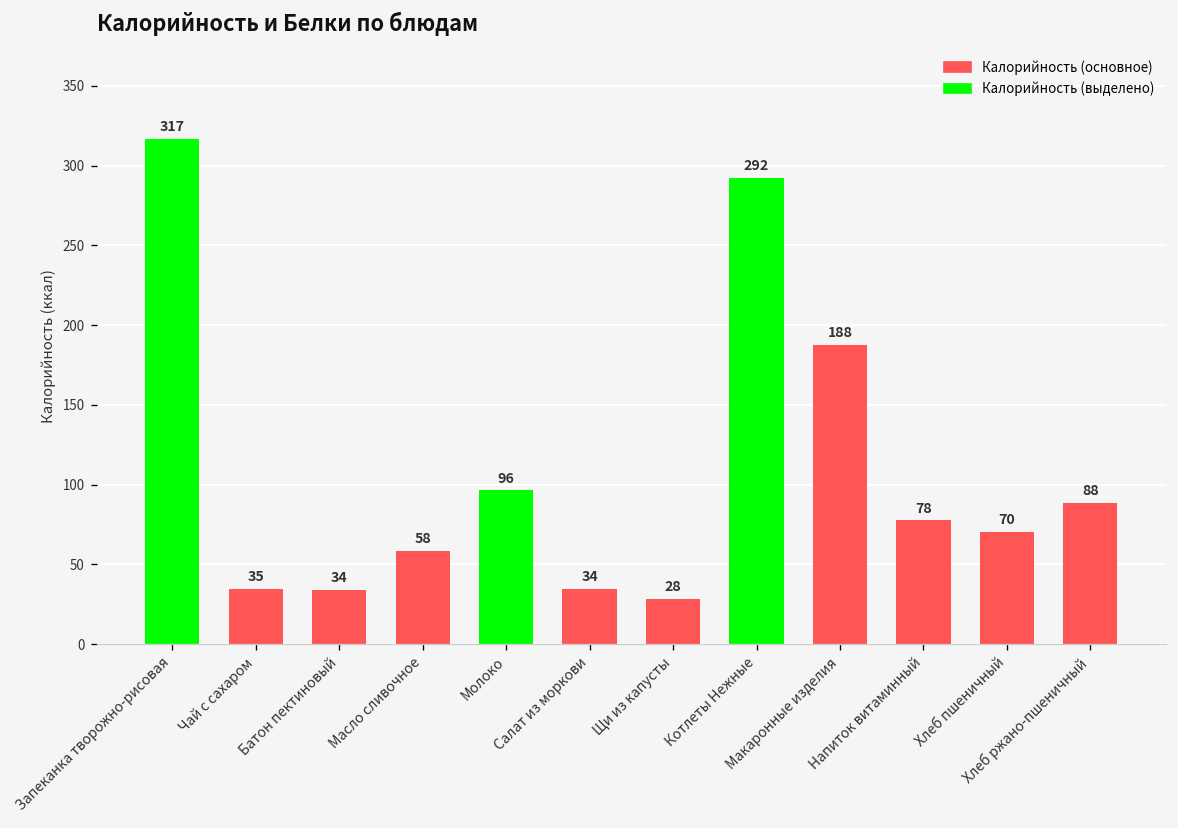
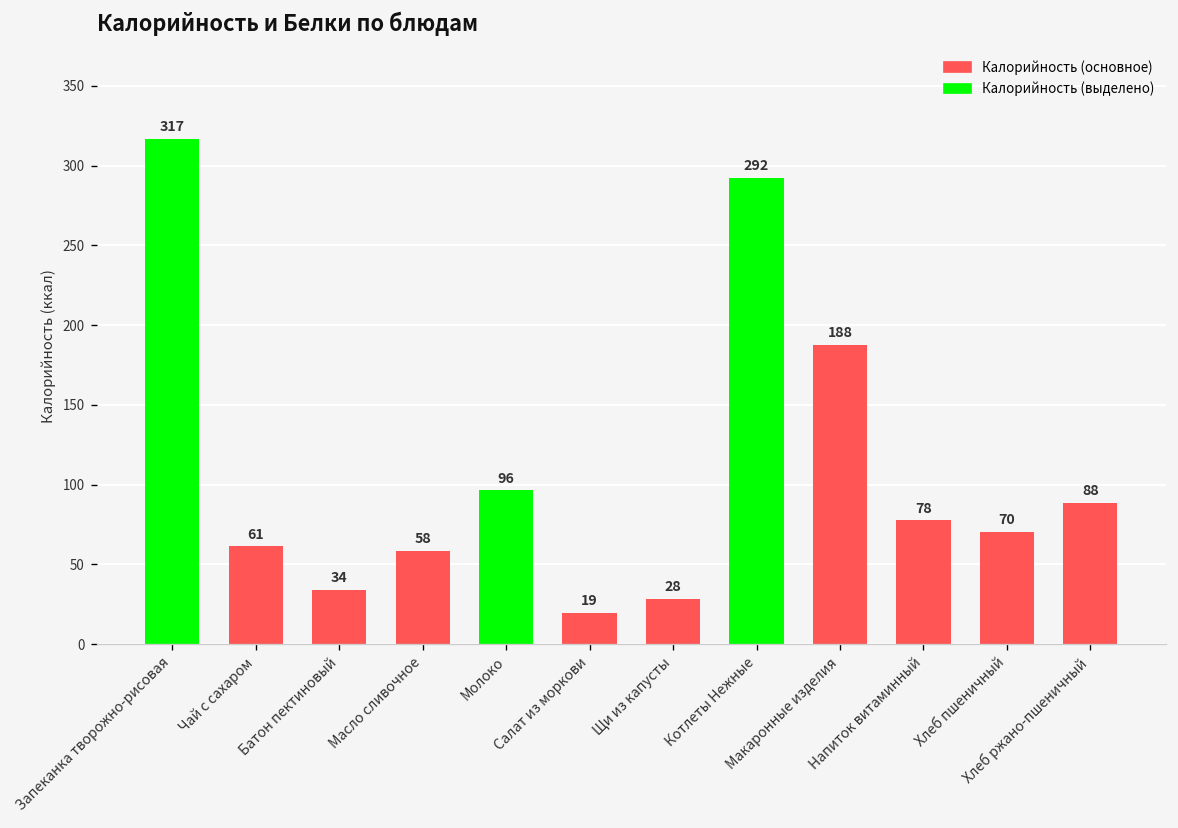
Чай с сахаром: 35 -> 61
Салат из моркови: 34 -> 19
